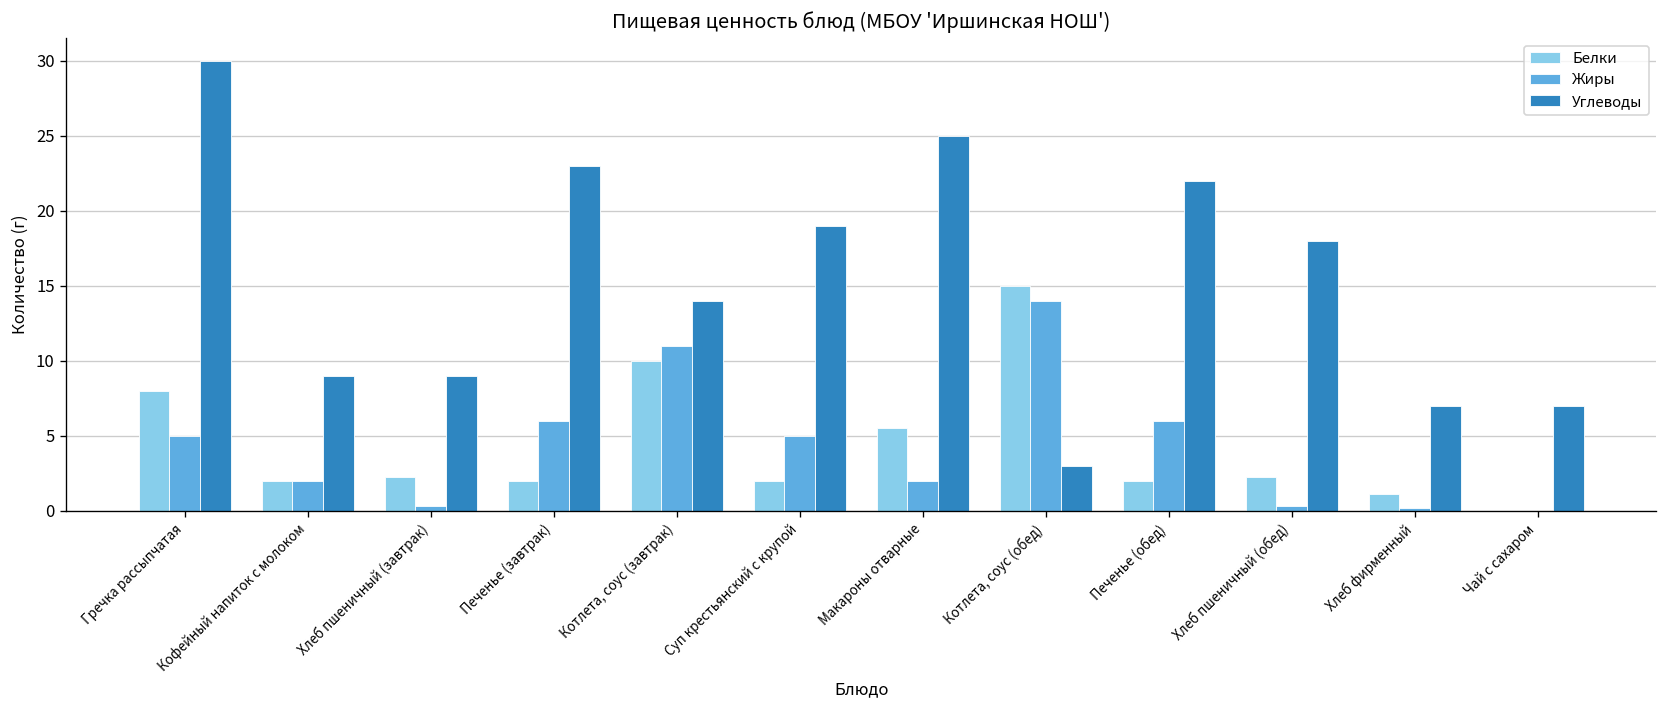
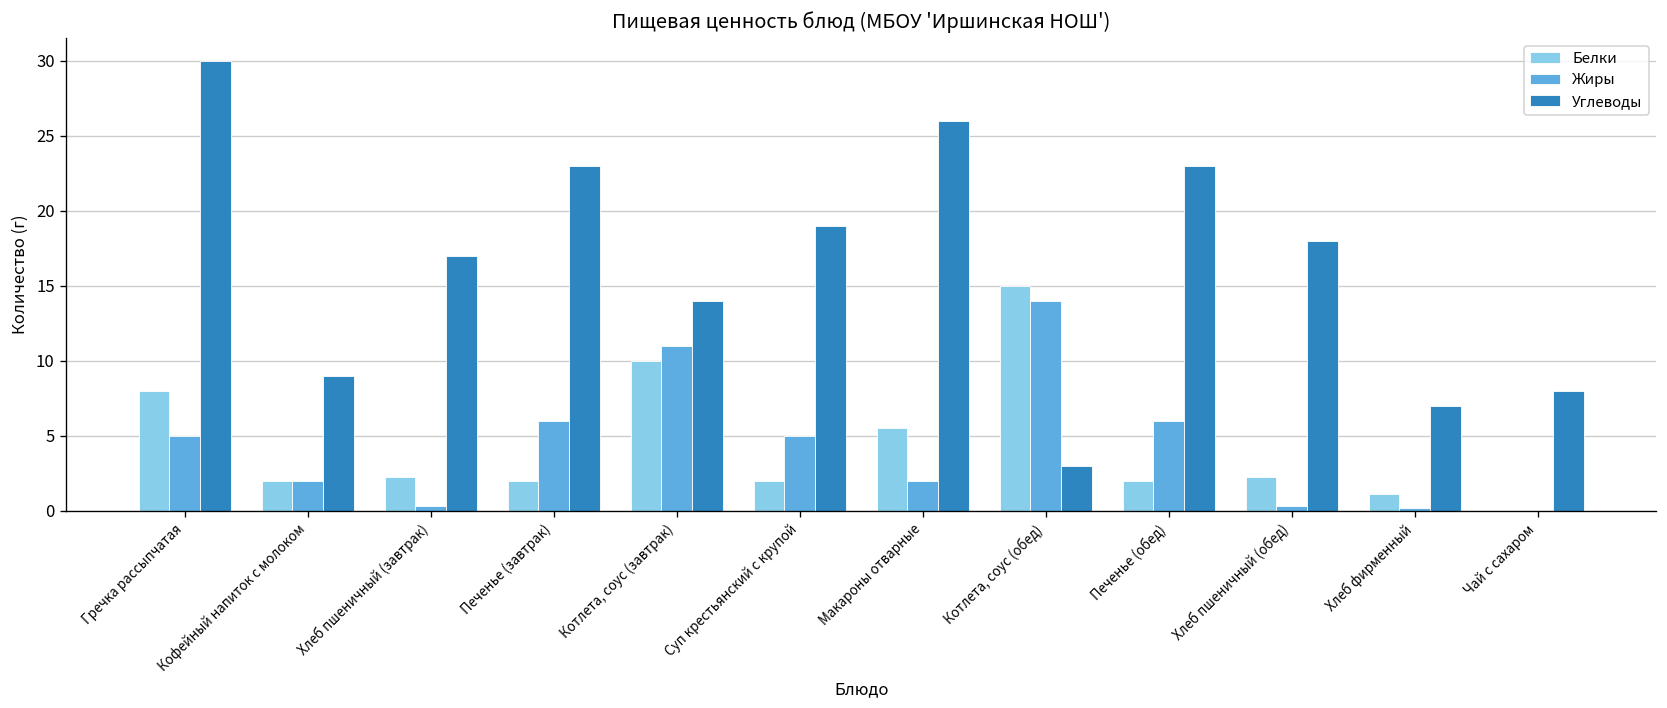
Углеводы, Хлеб пшеничный (завтрак): 9 -> 17
Углеводы, Макароны отварные: 25 -> 26
Углеводы, Печенье (обед): 22 -> 23
Углеводы, Чай с сахаром: 7 -> 8
